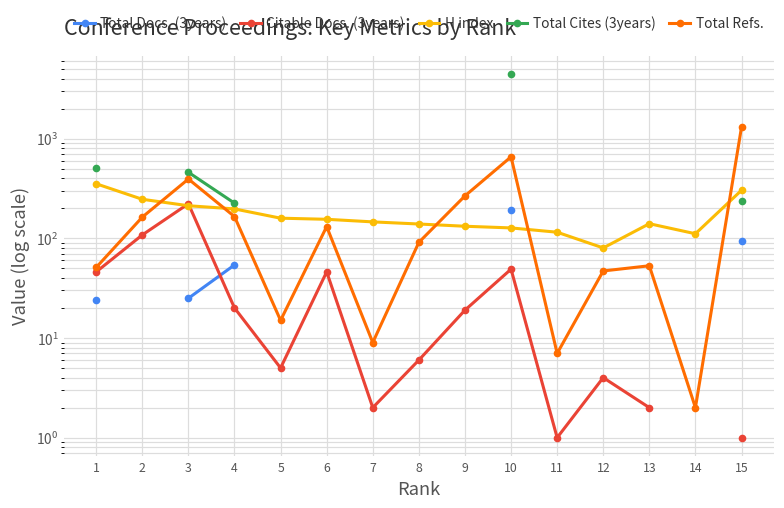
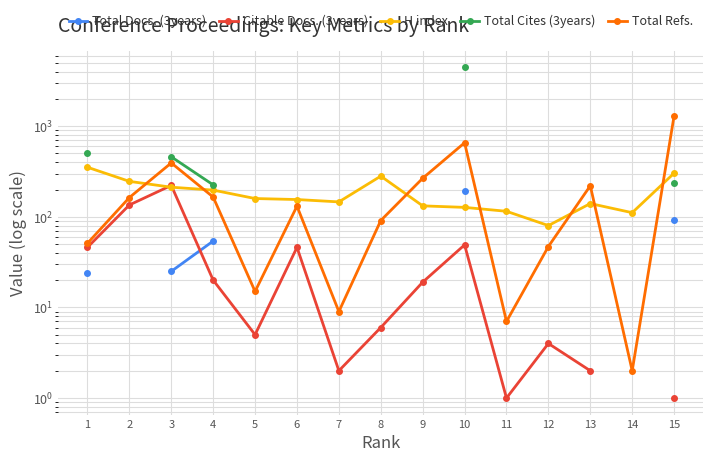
Citable Docs. (3years), 2: 110 -> 140
H index, 8: 140 -> 280
Total Refs., 13: 50 -> 220
